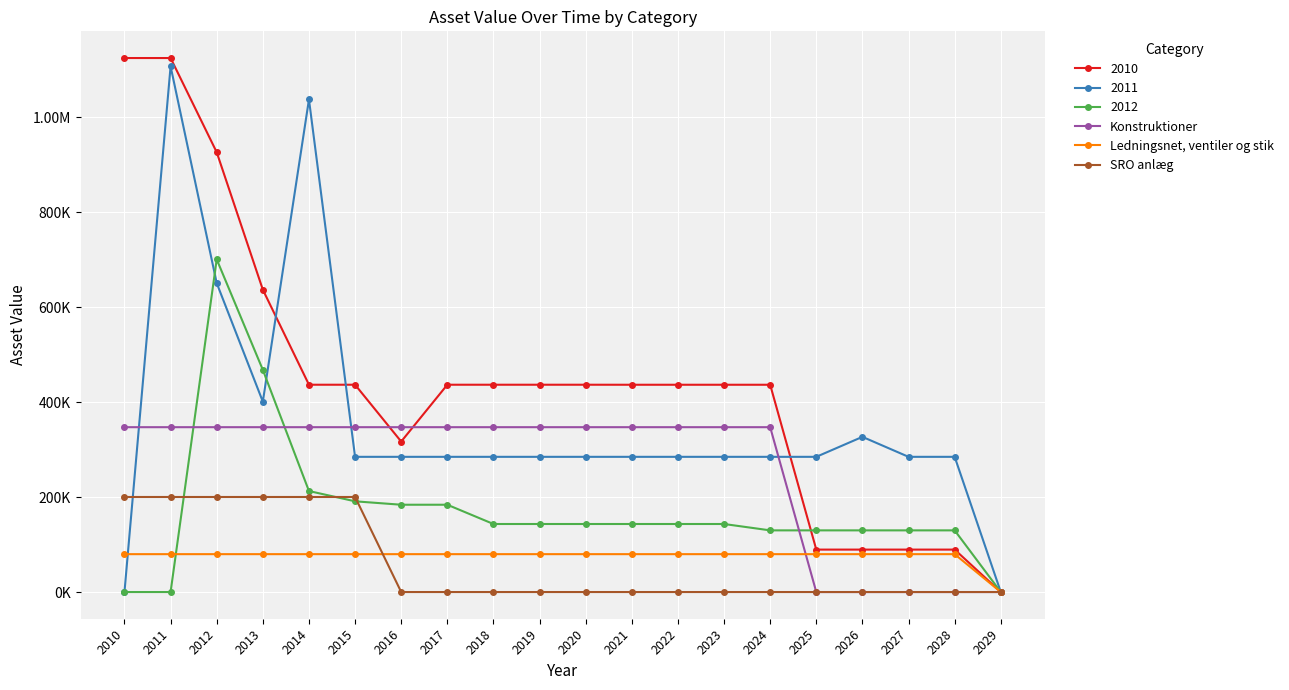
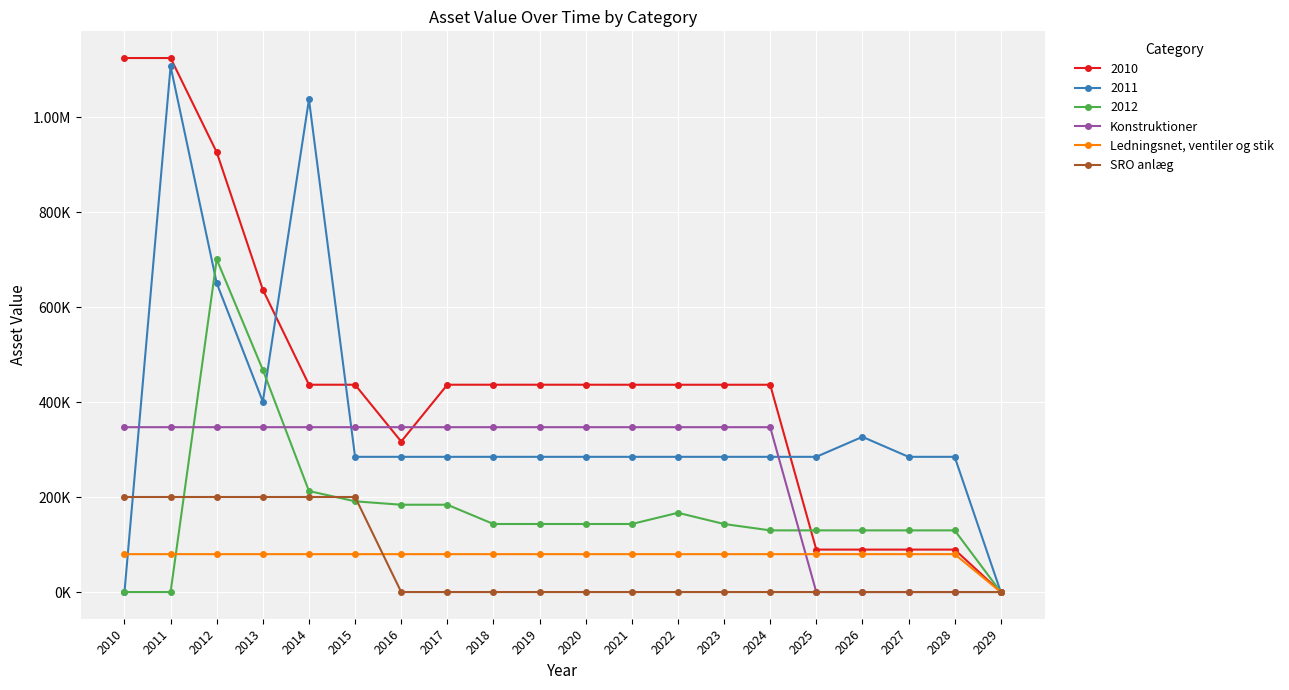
2012, 2022: 140000 -> 170000
